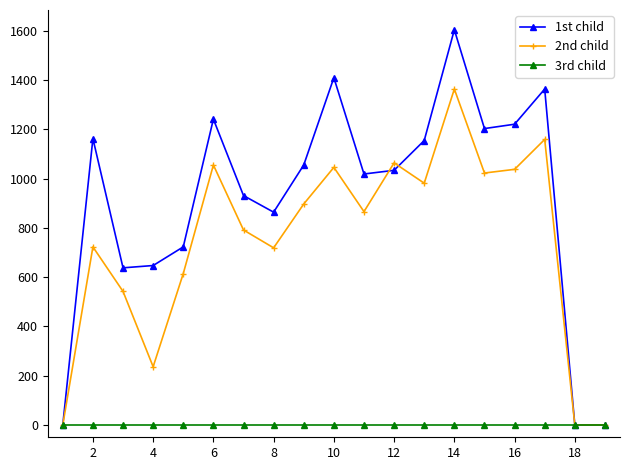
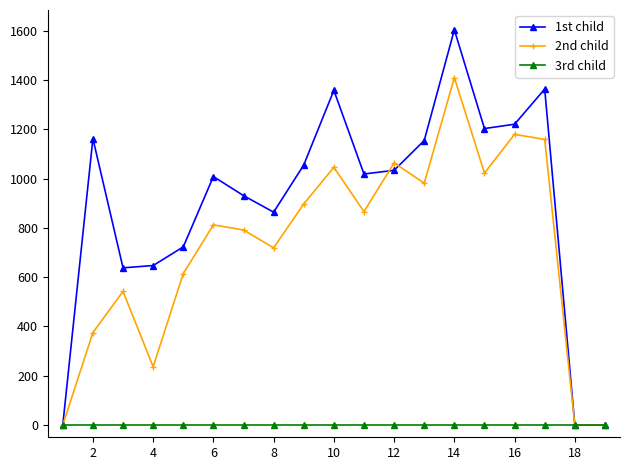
2nd child, 2: 720 -> 380
1st child, 6: 1240 -> 1010
2nd child, 6: 1060 -> 810
1st child, 10: 1410 -> 1360
2nd child, 14: 1360 -> 1410
2nd child, 16: 1040 -> 1180
